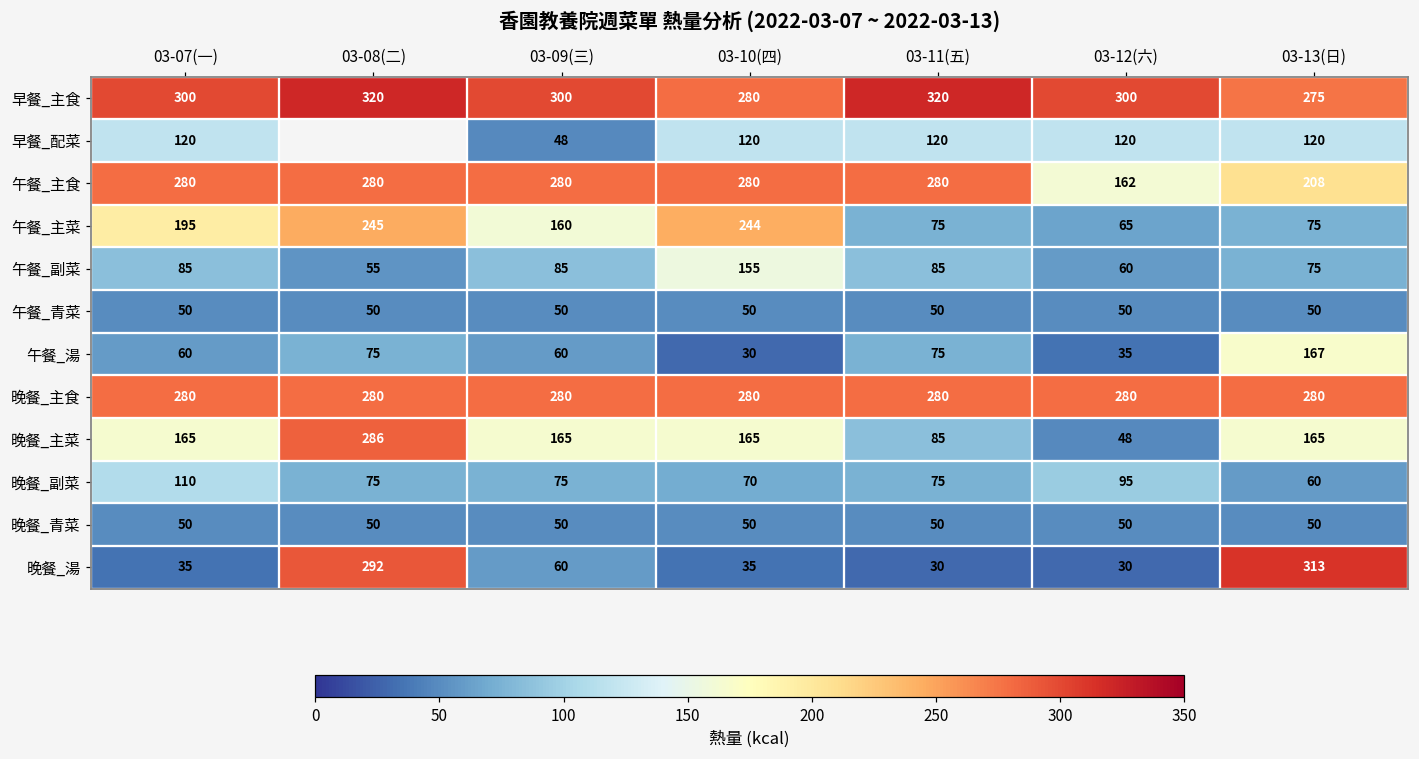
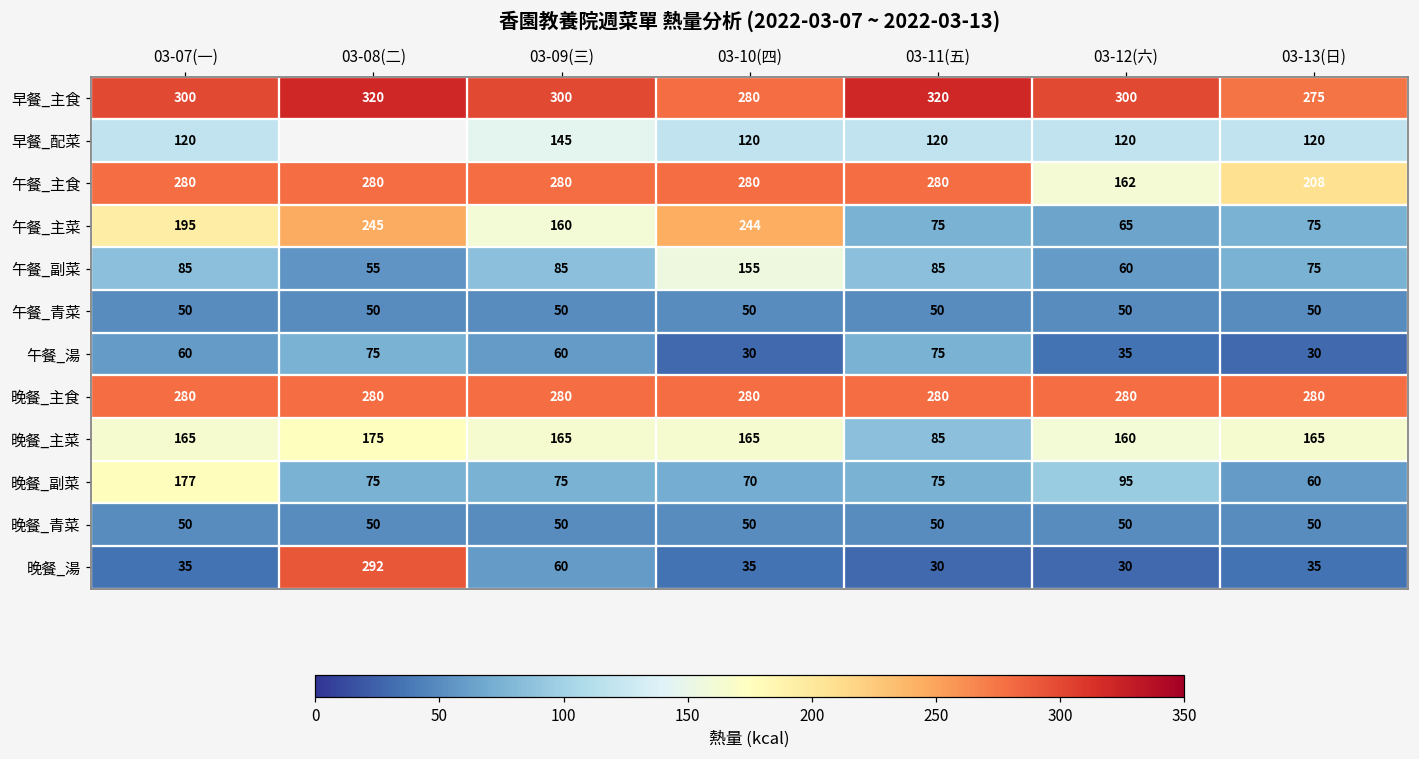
早餐_配菜, 03-09(三): 48 -> 145
午餐_湯, 03-13(日): 167 -> 30
晚餐_主菜, 03-08(二): 286 -> 175
晚餐_主菜, 03-12(六): 48 -> 160
晚餐_副菜, 03-07(一): 110 -> 177
晚餐_湯, 03-13(日): 313 -> 35
